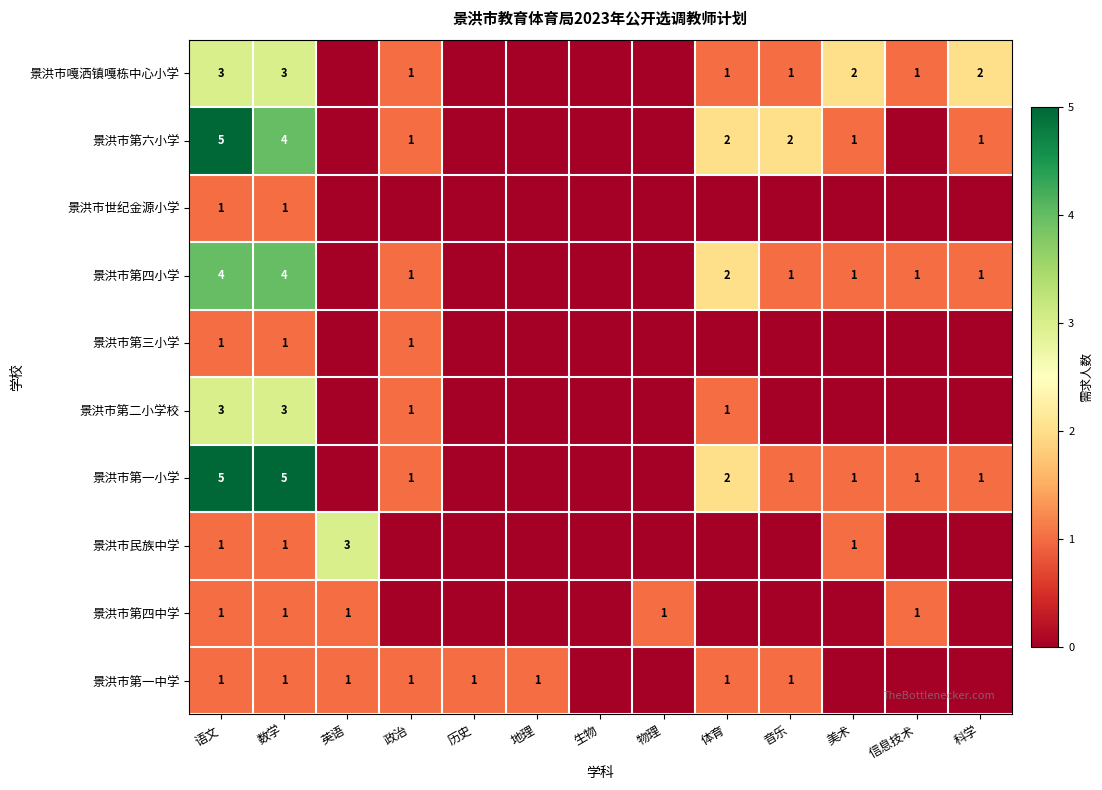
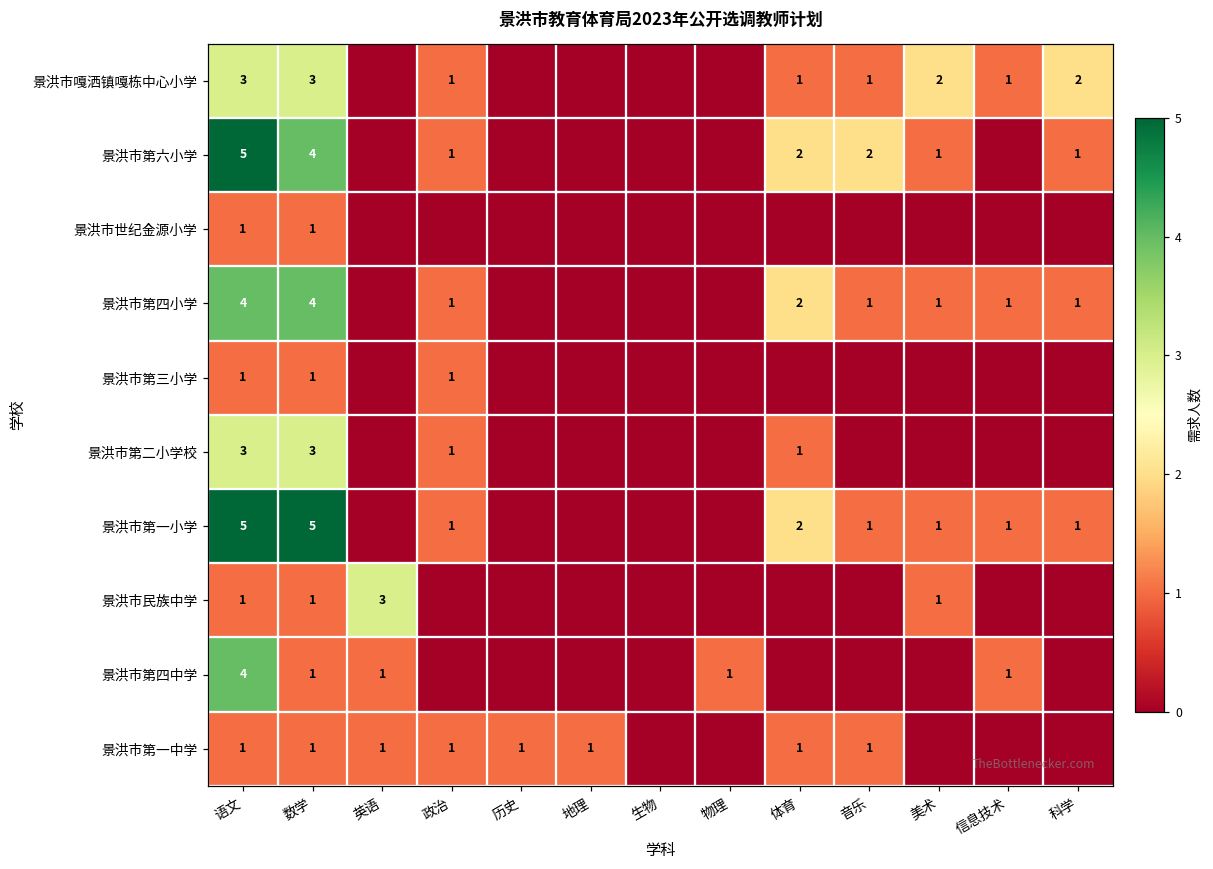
景洪市第四中学, 语文: 1 -> 4
